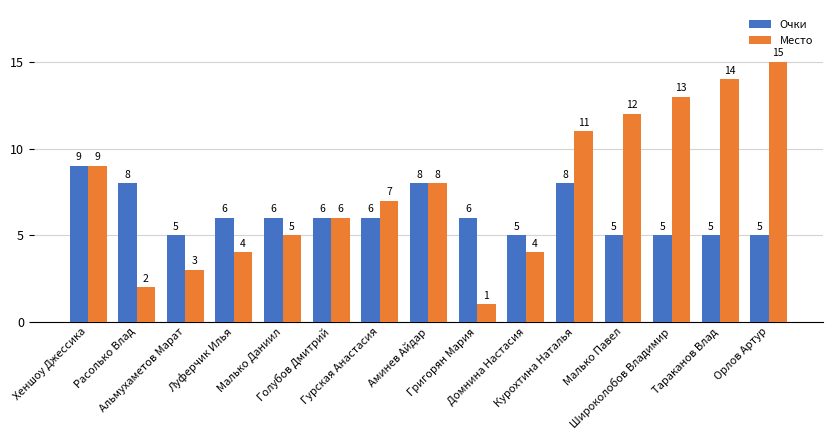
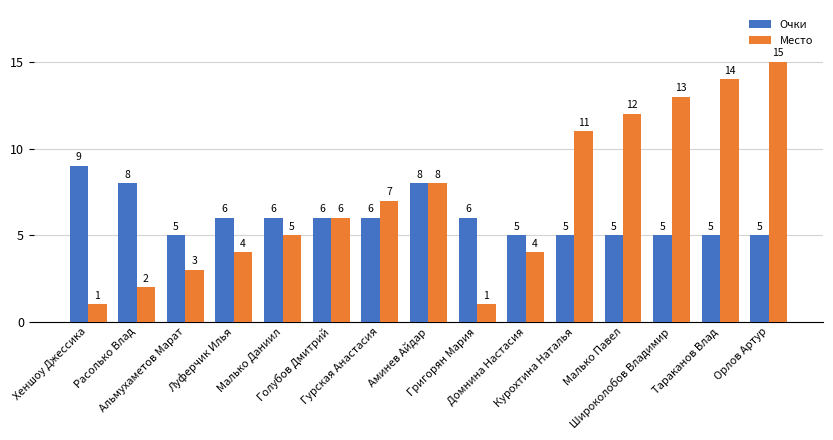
Место, Хеншоу Джессика: 9 -> 1
Очки, Курохтина Наталья: 8 -> 5
